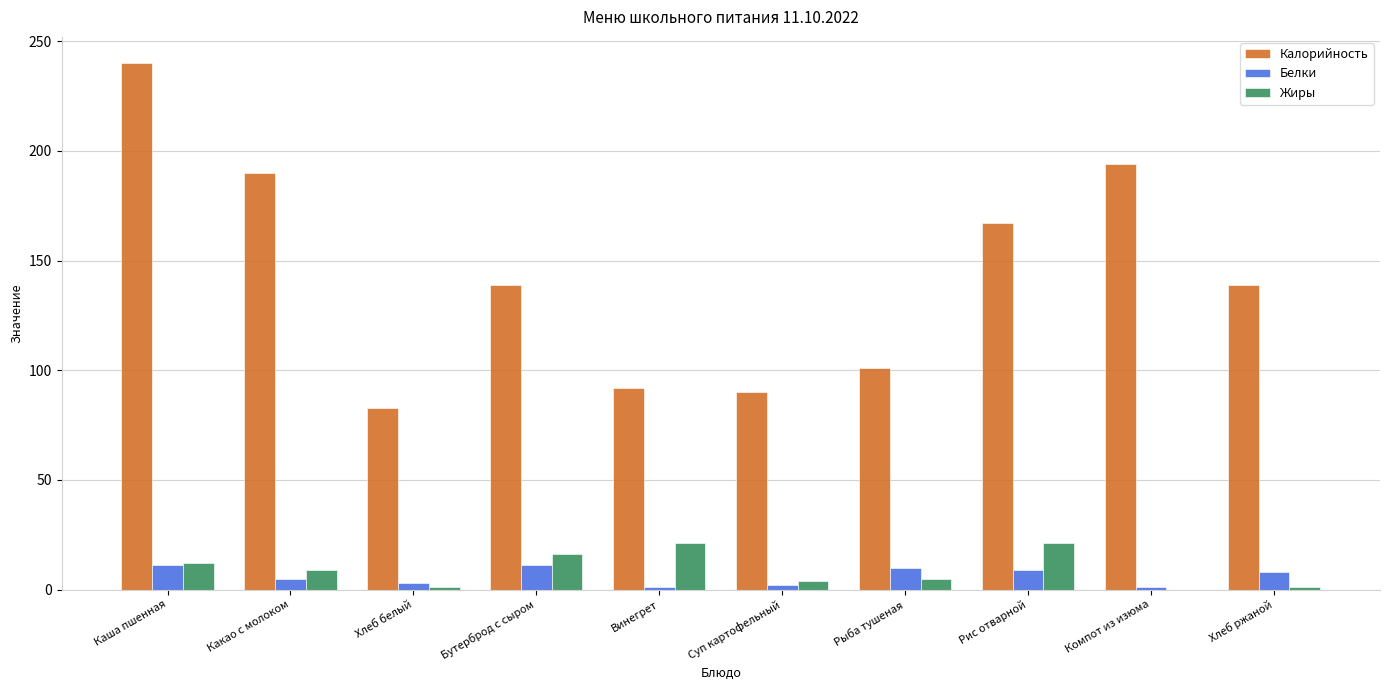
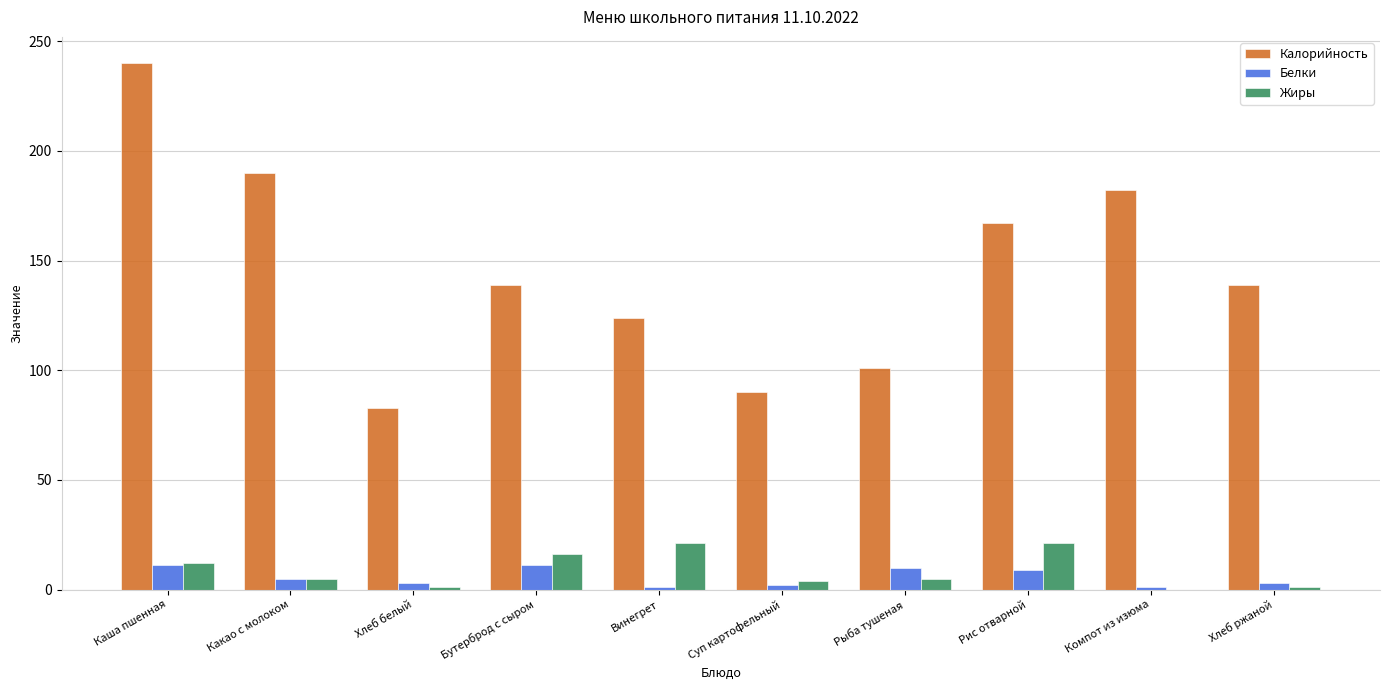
Жиры, Какао с молоком: 9 -> 5
Калорийность, Винегрет: 92 -> 124
Калорийность, Компот из изюма: 194 -> 182
Белки, Хлеб ржаной: 8 -> 3
